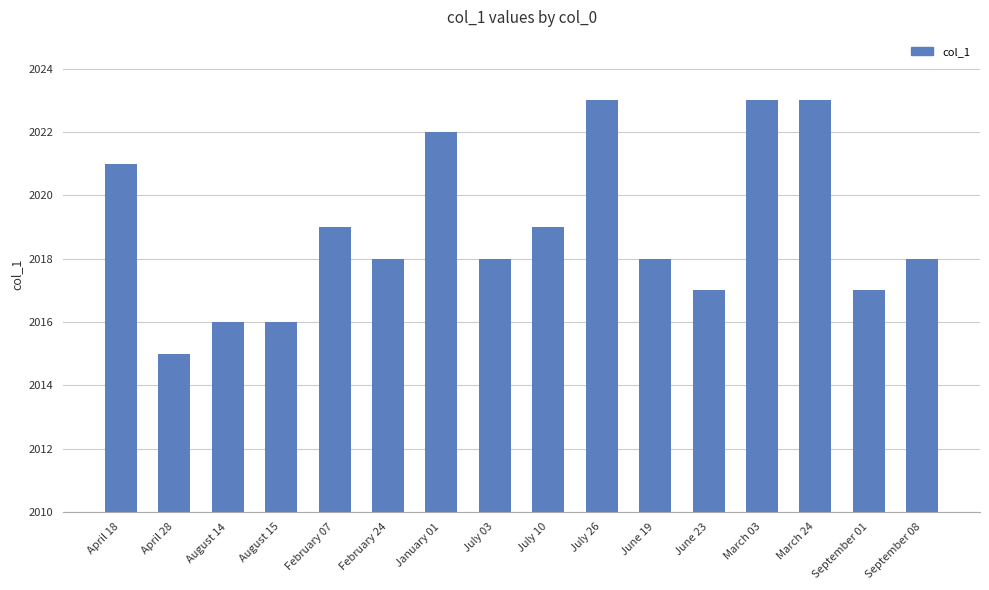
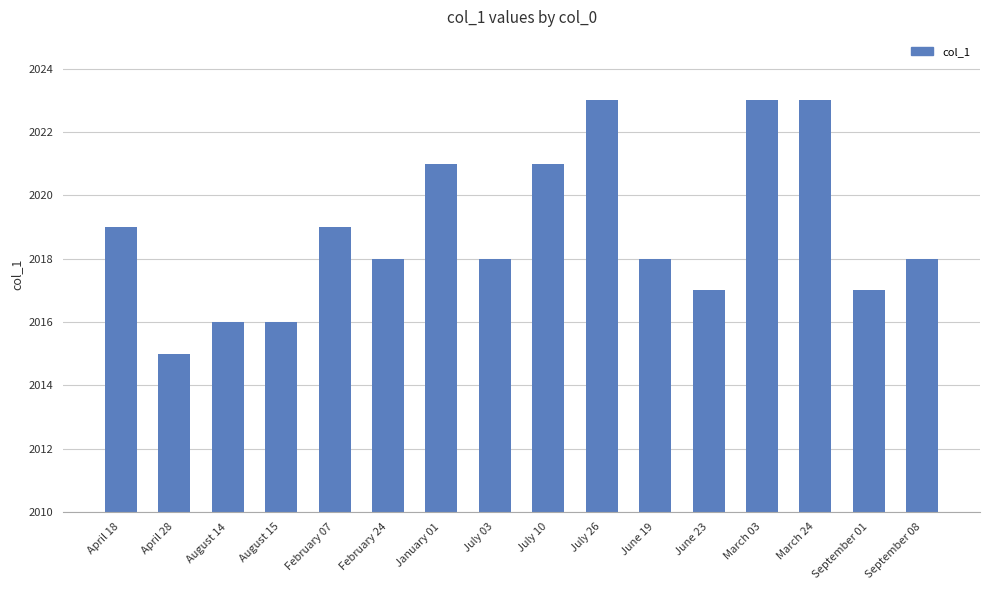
April 18: 2021 -> 2019
January 01: 2022 -> 2021
July 10: 2019 -> 2021
